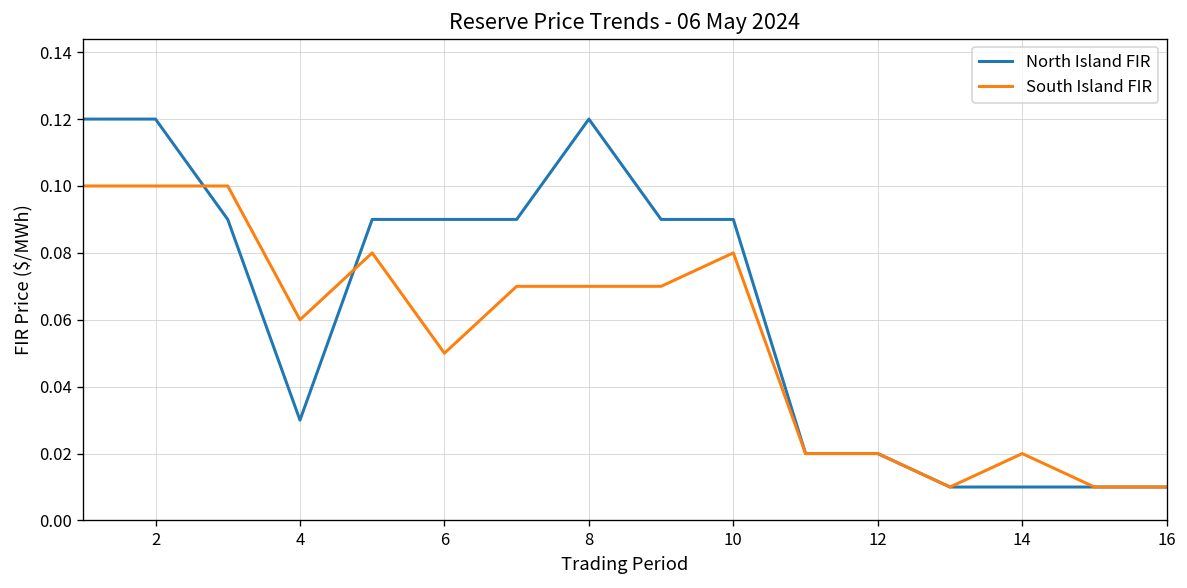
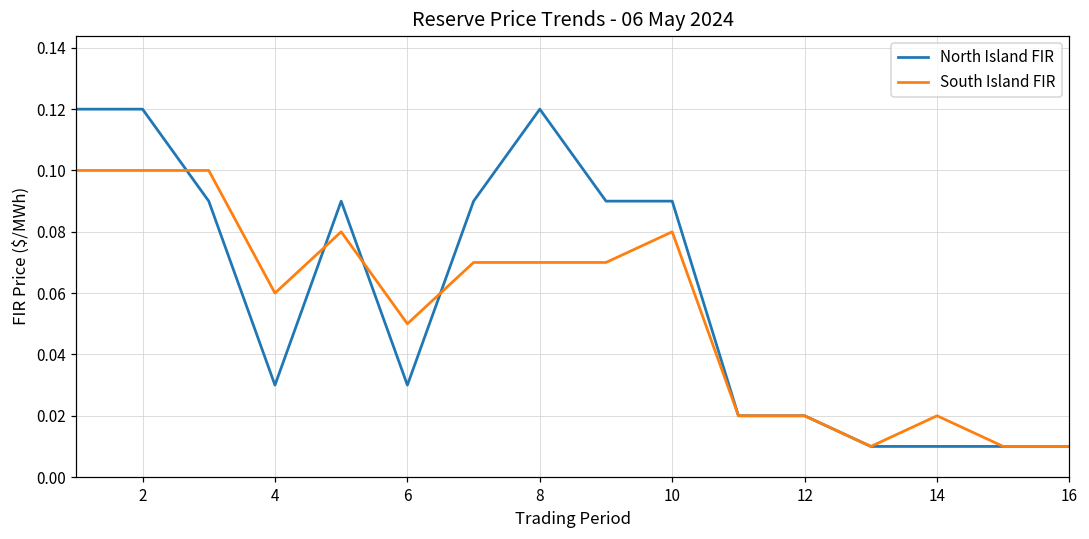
North Island FIR, 6: 0.09 -> 0.03
